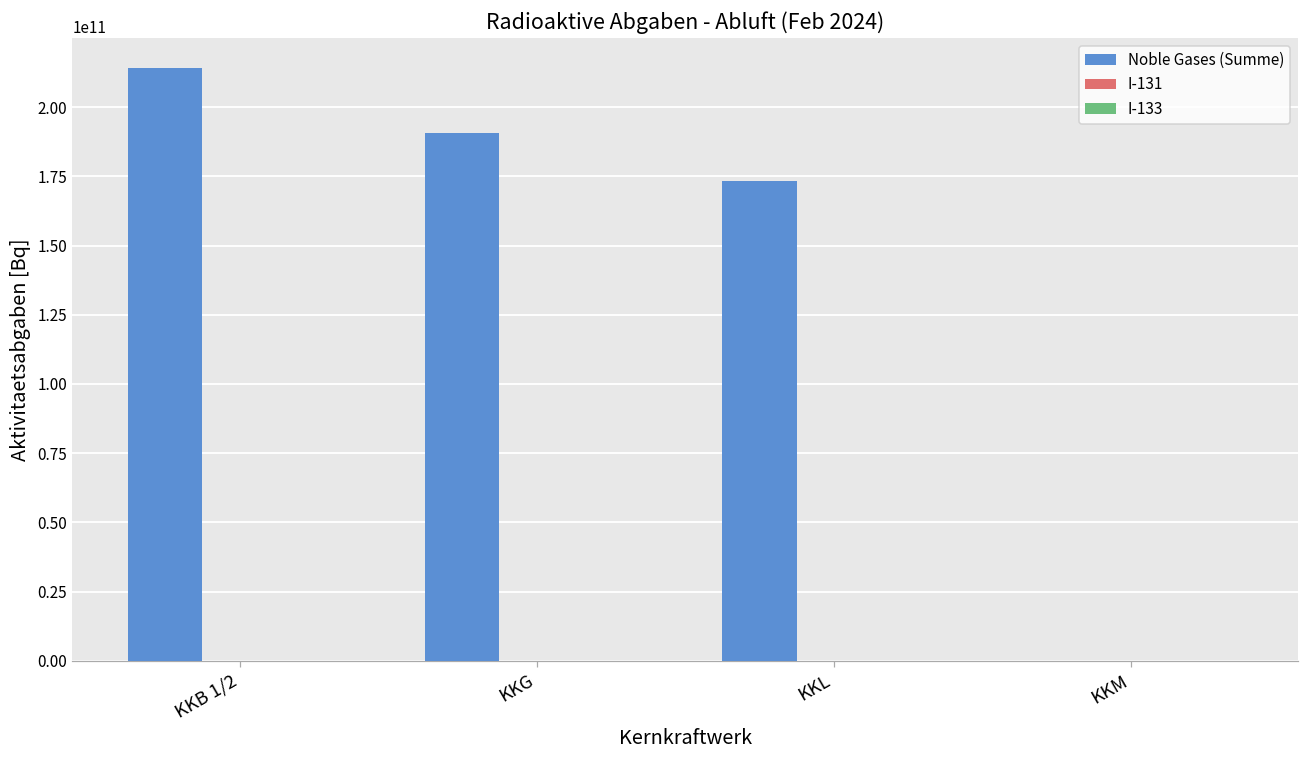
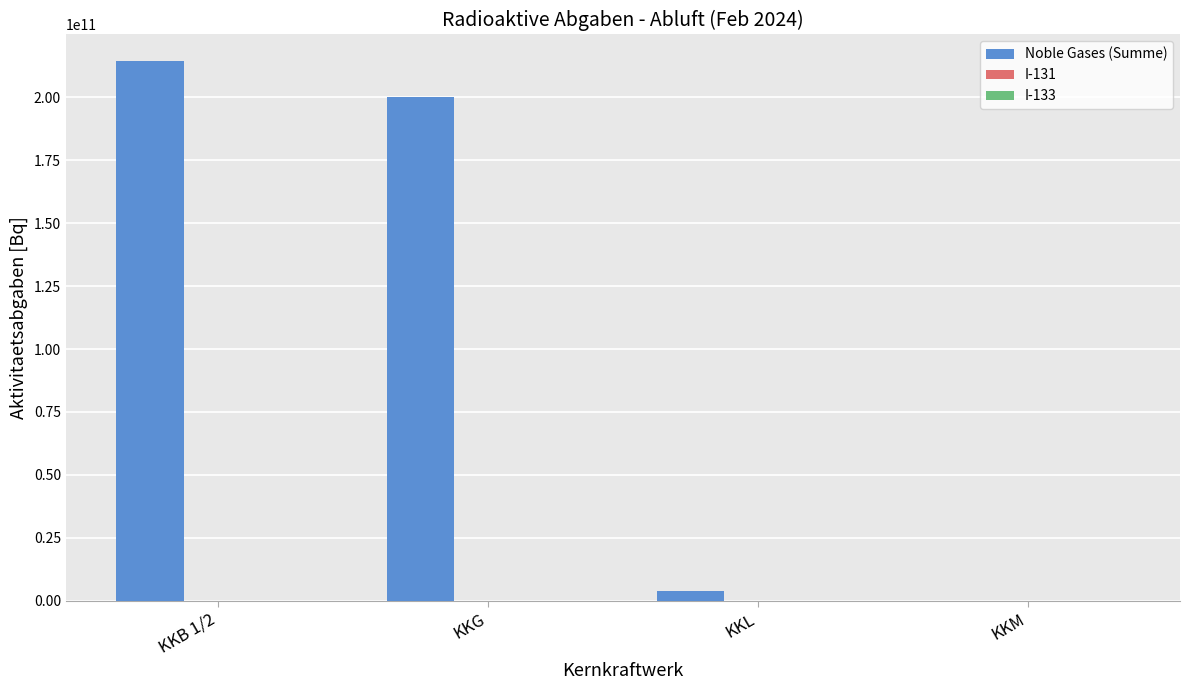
Noble Gases (Summe), KKG: 191000000000 -> 200000000000
Noble Gases (Summe), KKL: 173000000000 -> 4000000000
